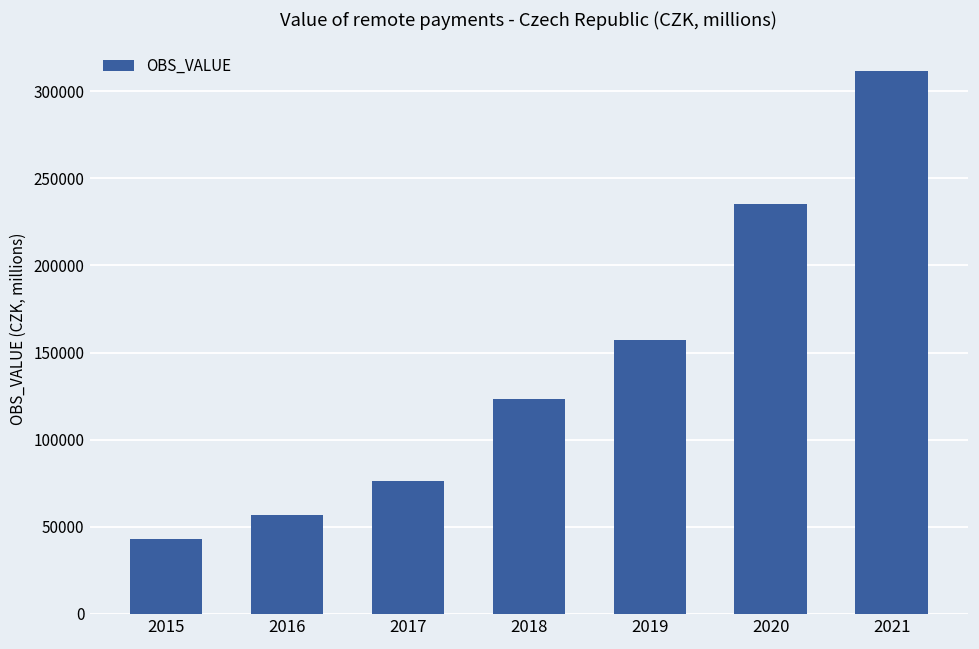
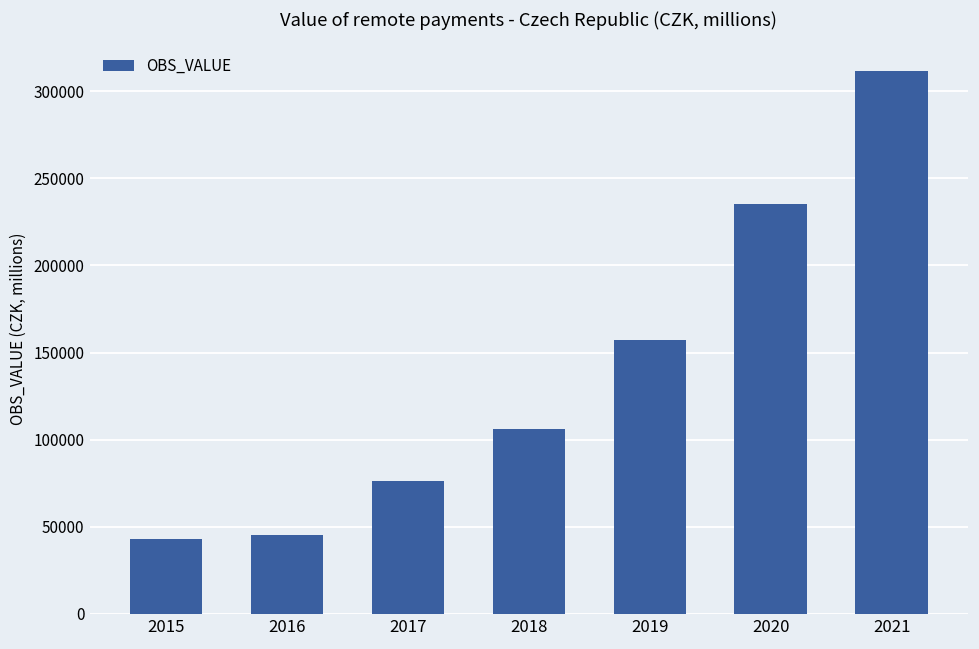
2016: 57000 -> 45000
2018: 123000 -> 106000
